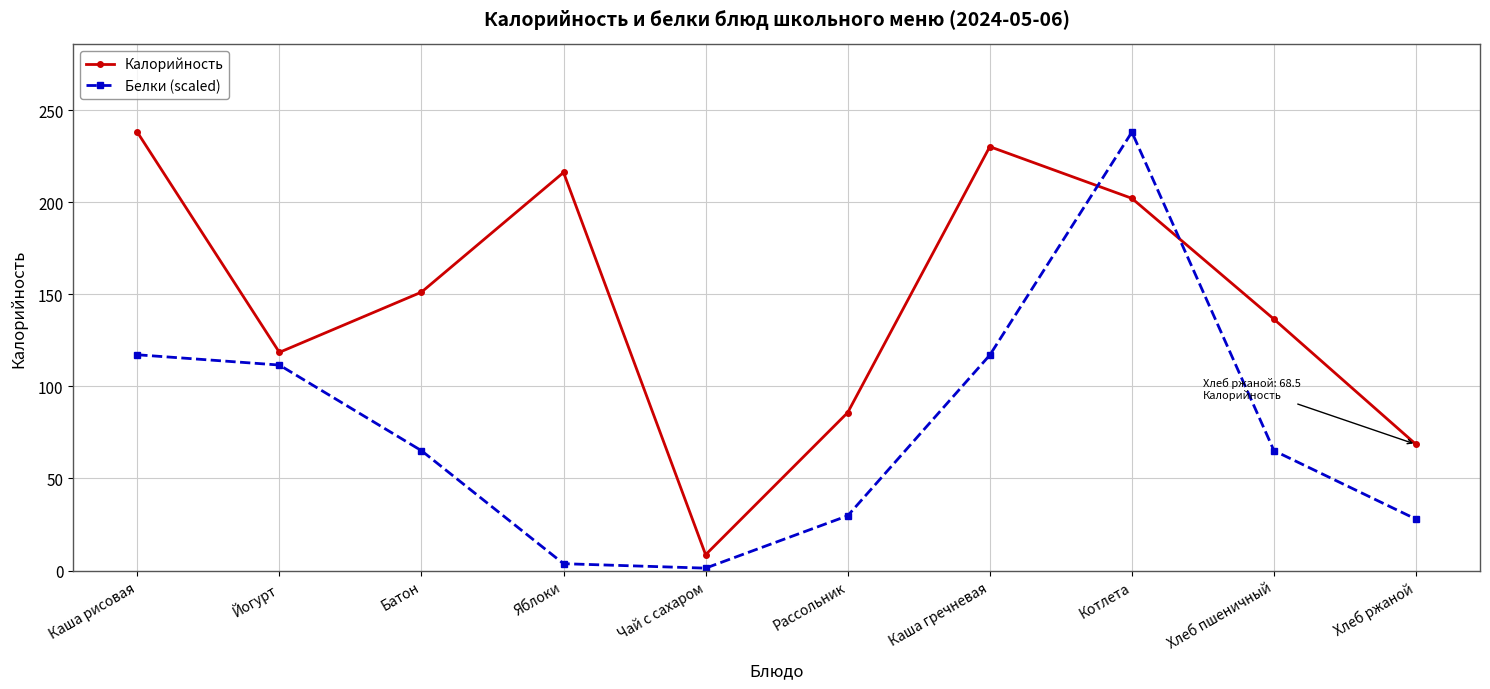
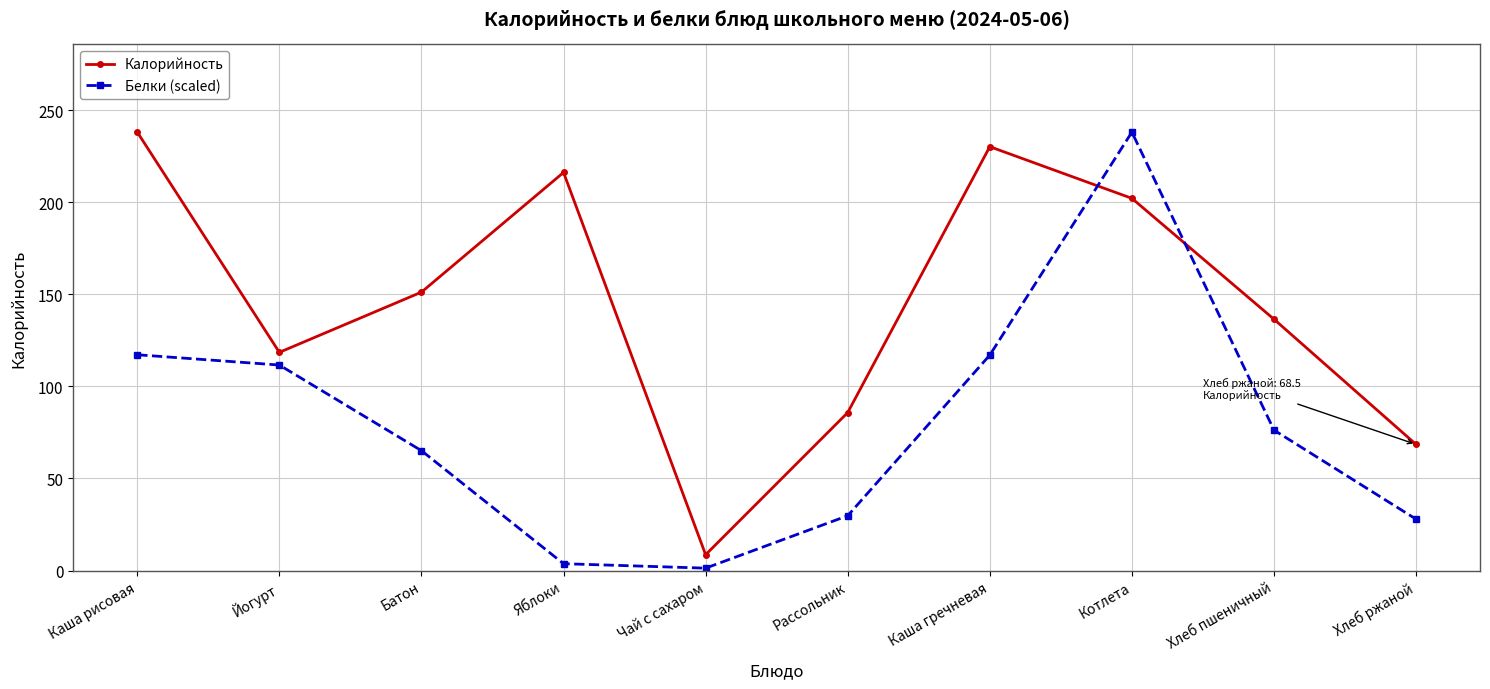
Белки (scaled), Хлеб пшеничный: 65 -> 76
